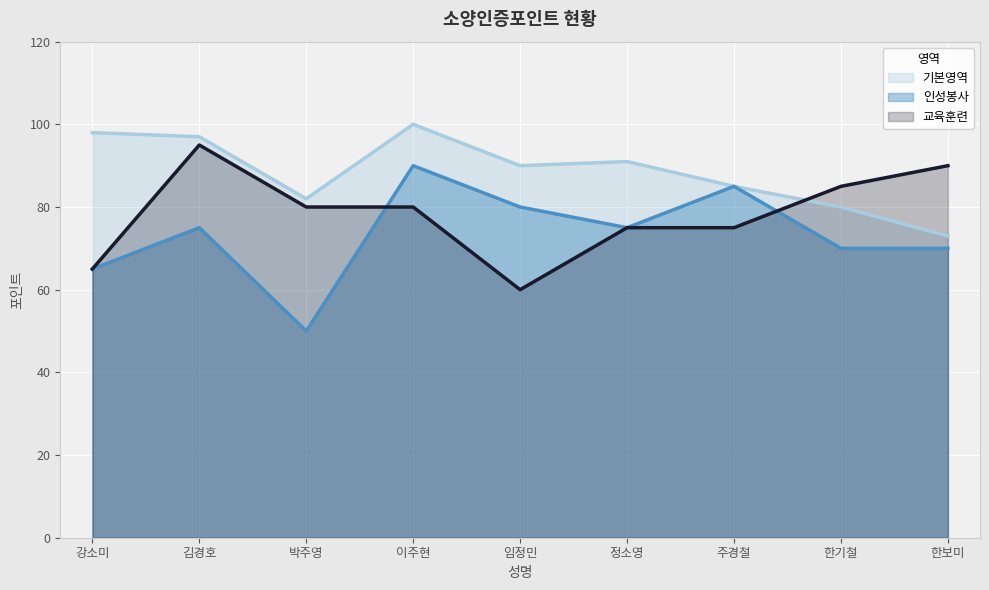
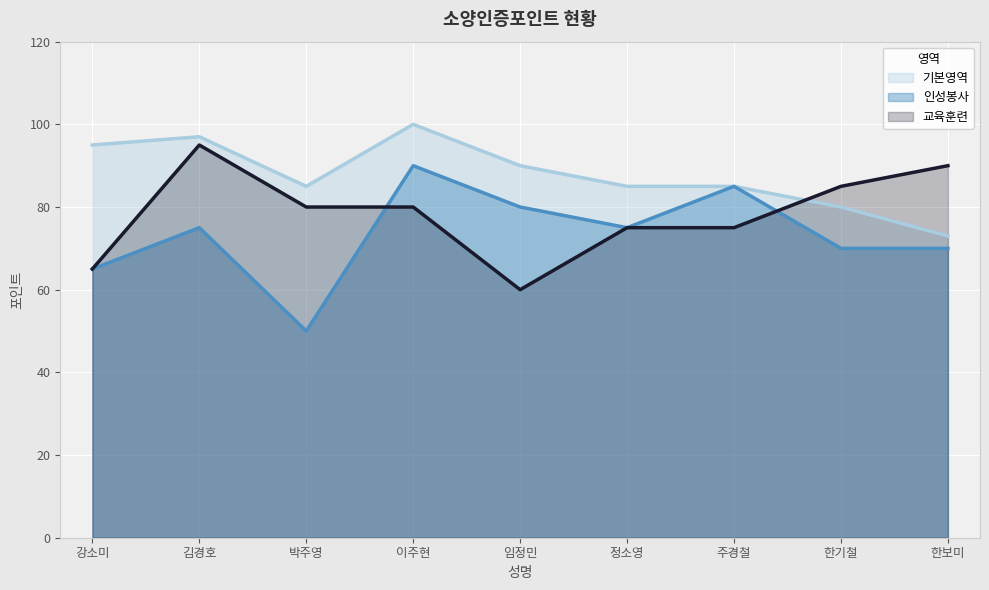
기본영역, 강소미: 98 -> 95
기본영역, 박주영: 82 -> 85
기본영역, 정소영: 91 -> 85
